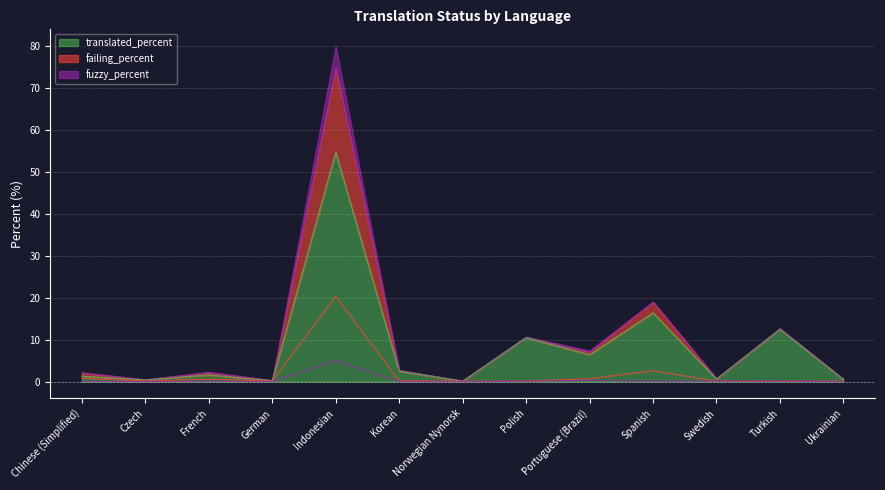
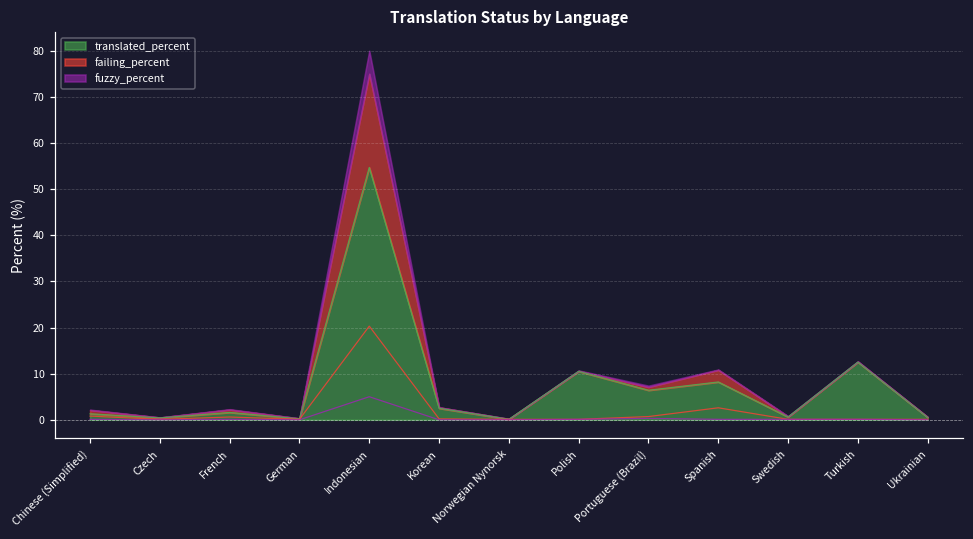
translated_percent, Spanish: 16 -> 8
